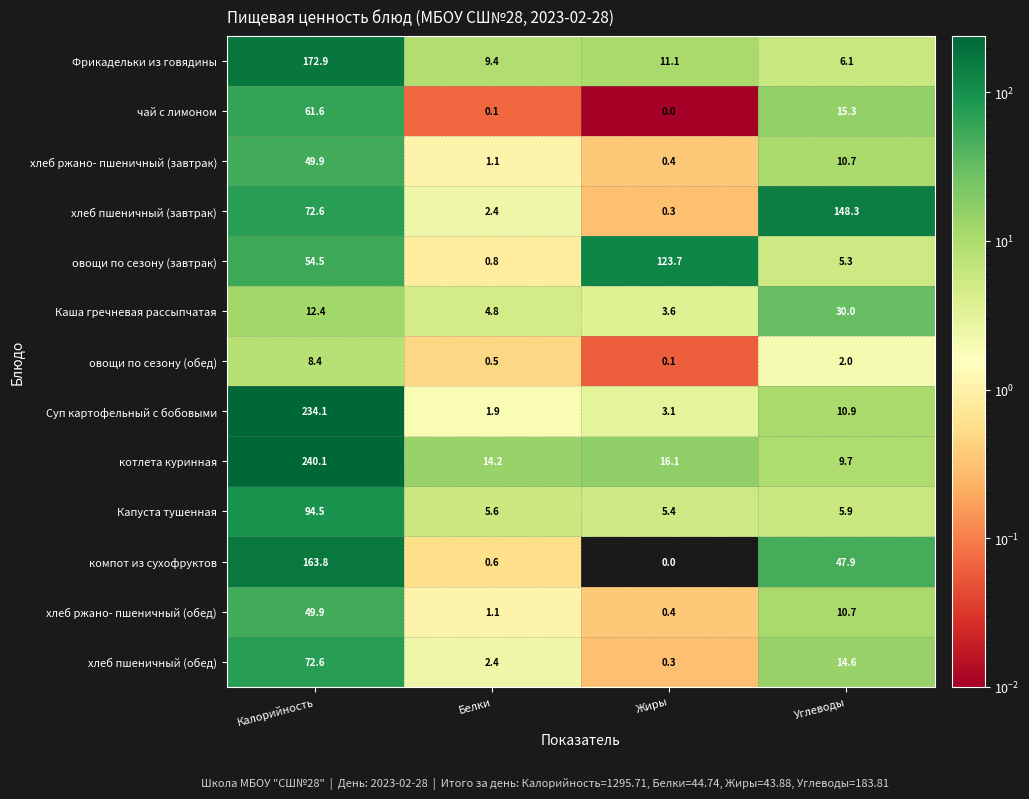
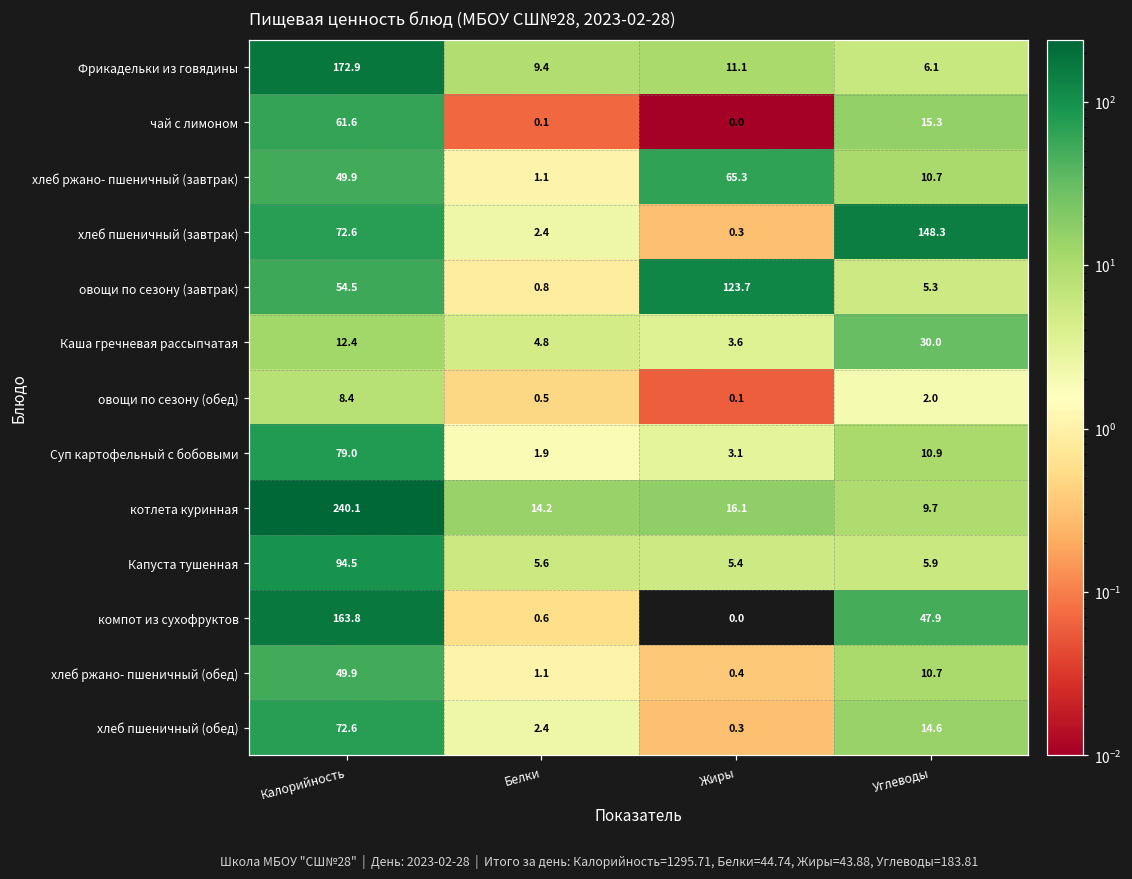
хлеб ржано- пшеничный (завтрак), Жиры: 0.4 -> 65.3
Суп картофельный с бобовыми, Калорийность: 234.1 -> 79.0
